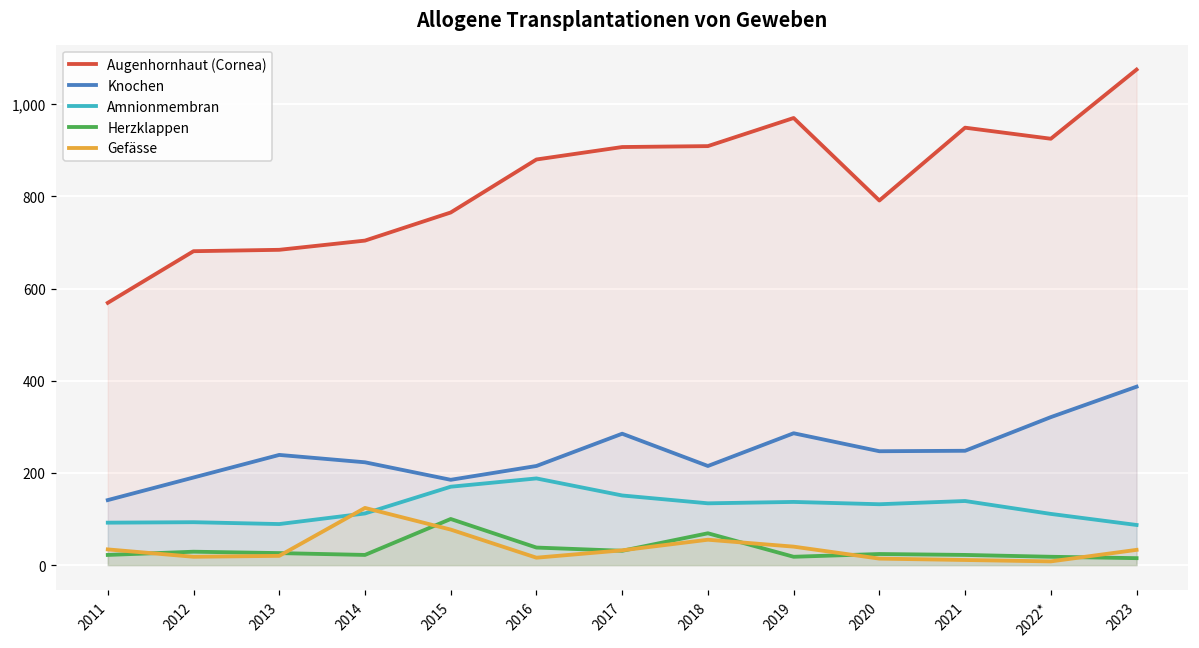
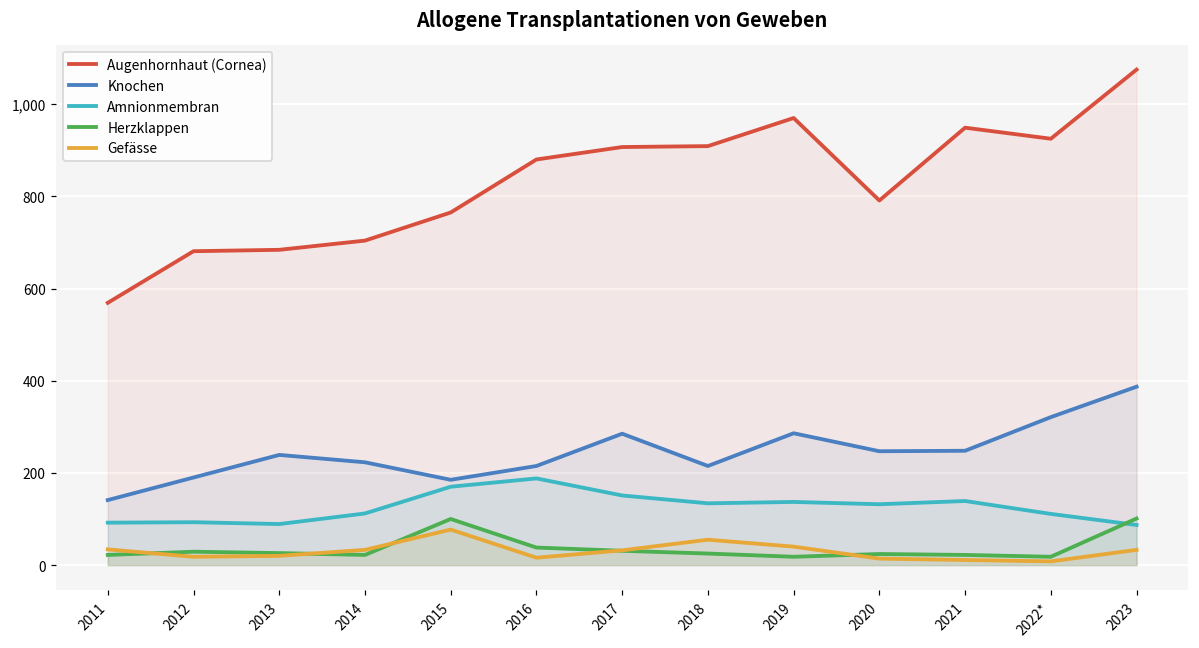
Gefässe, 2014: 120 -> 30
Herzklappen, 2018: 70 -> 30
Herzklappen, 2023: 20 -> 100
